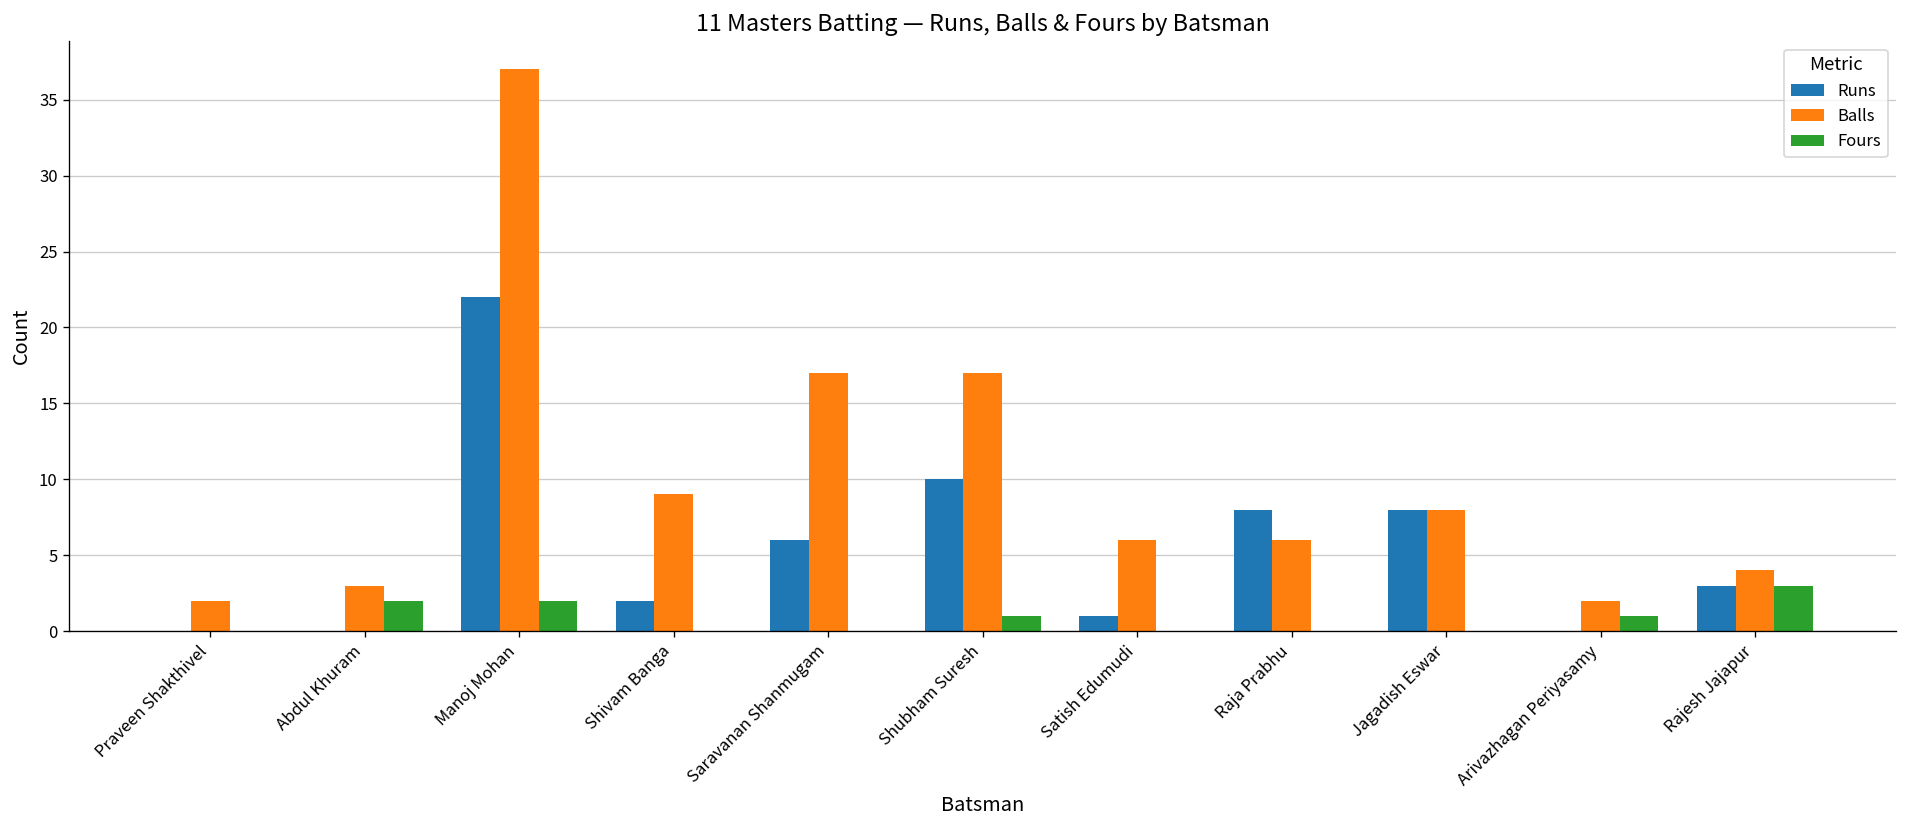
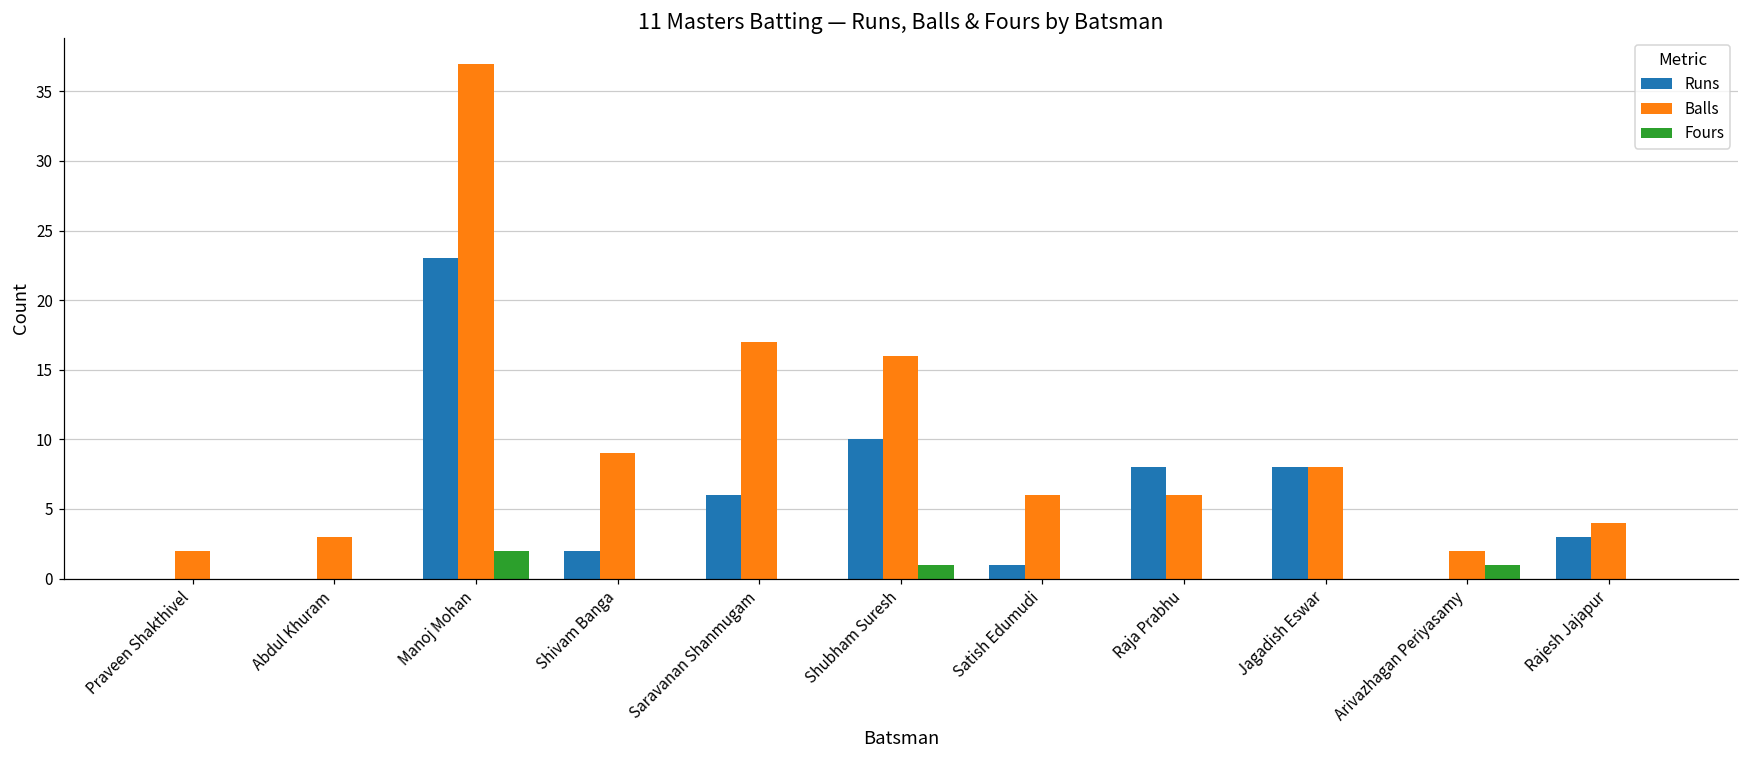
Fours, Abdul Khuram: 2 -> 0
Runs, Manoj Mohan: 22 -> 23
Balls, Shubham Suresh: 17 -> 16
Fours, Rajesh Jajapur: 3 -> 0
